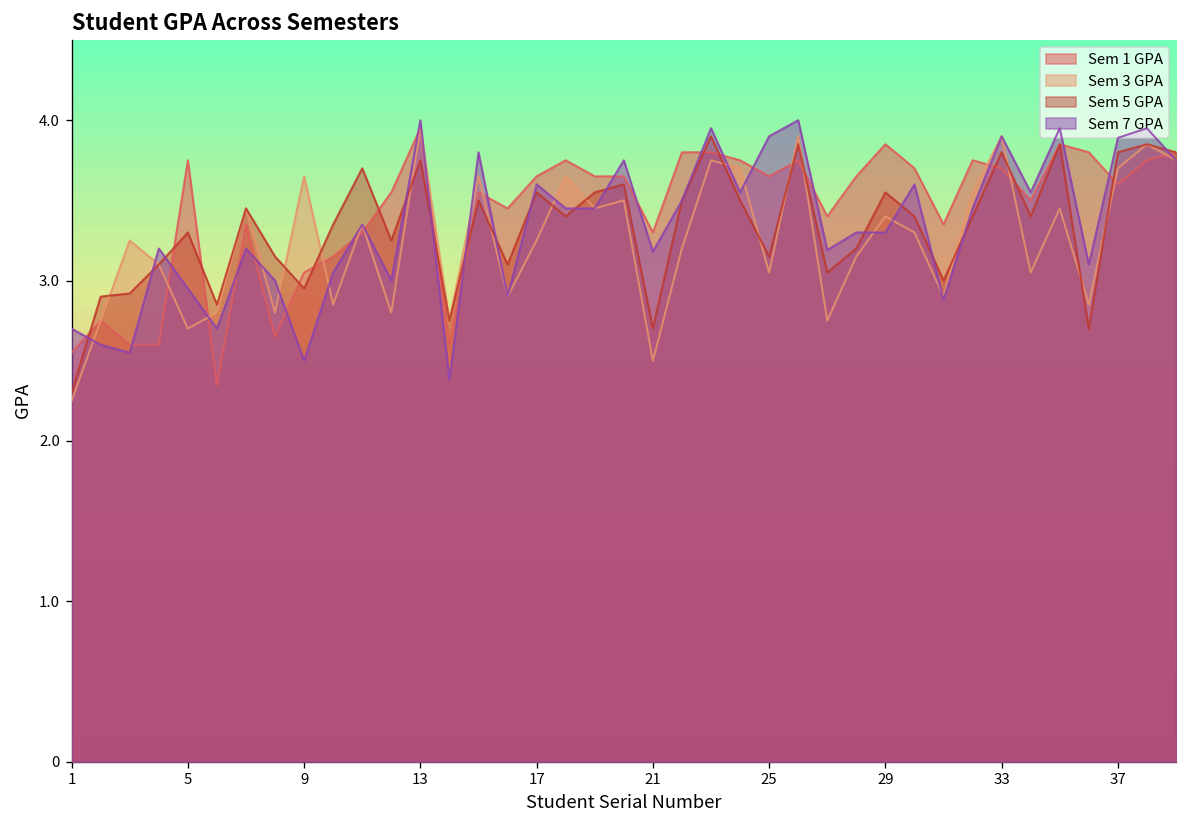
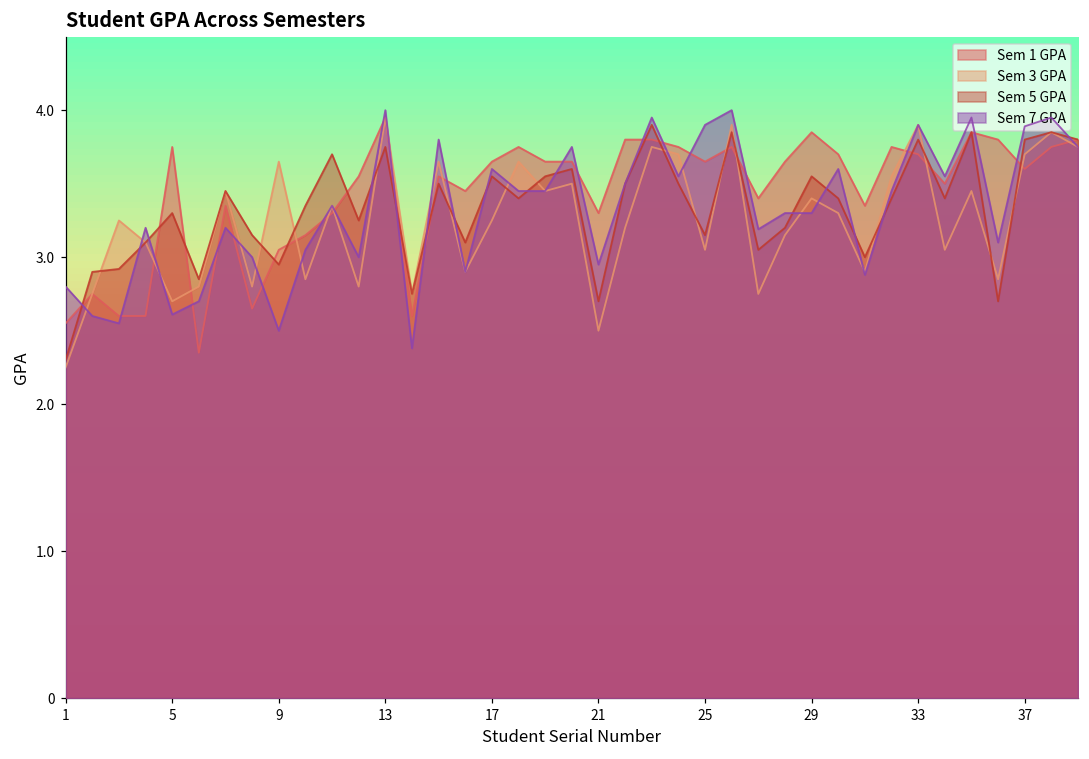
Sem 7 GPA, 1: 2.7 -> 2.8
Sem 7 GPA, 5: 2.95 -> 2.61
Sem 7 GPA, 21: 3.18 -> 2.95
